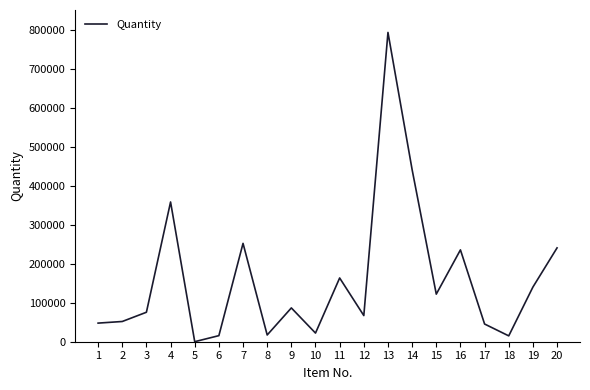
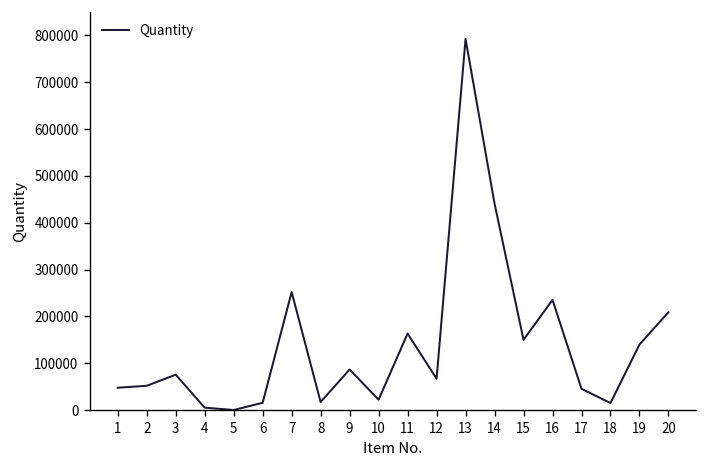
4: 360000 -> 10000
15: 120000 -> 150000
20: 240000 -> 210000
